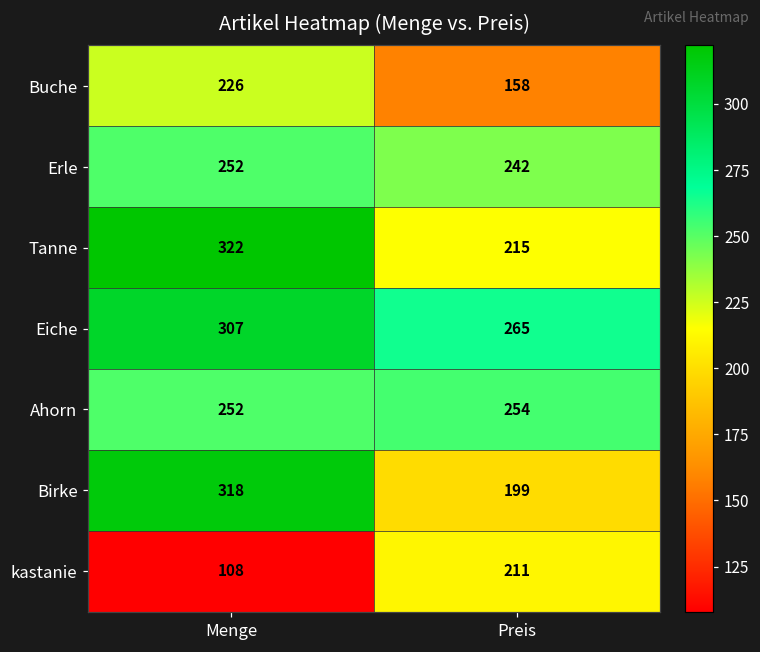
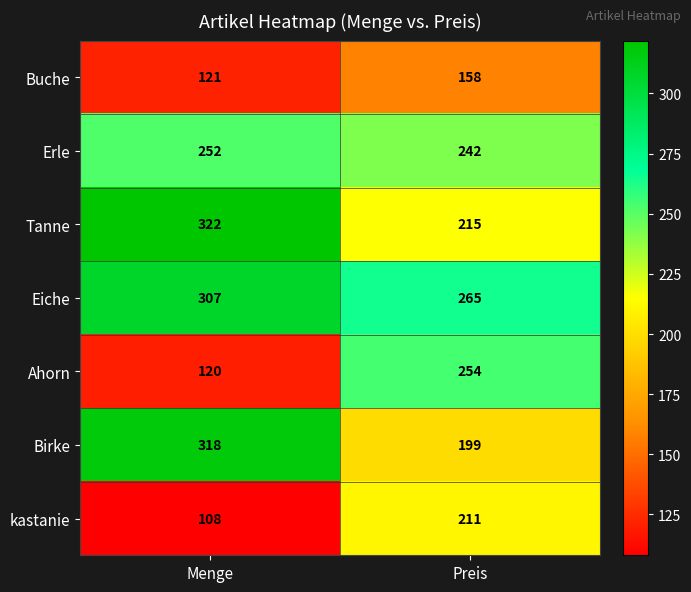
Buche, Menge: 226 -> 121
Ahorn, Menge: 252 -> 120
